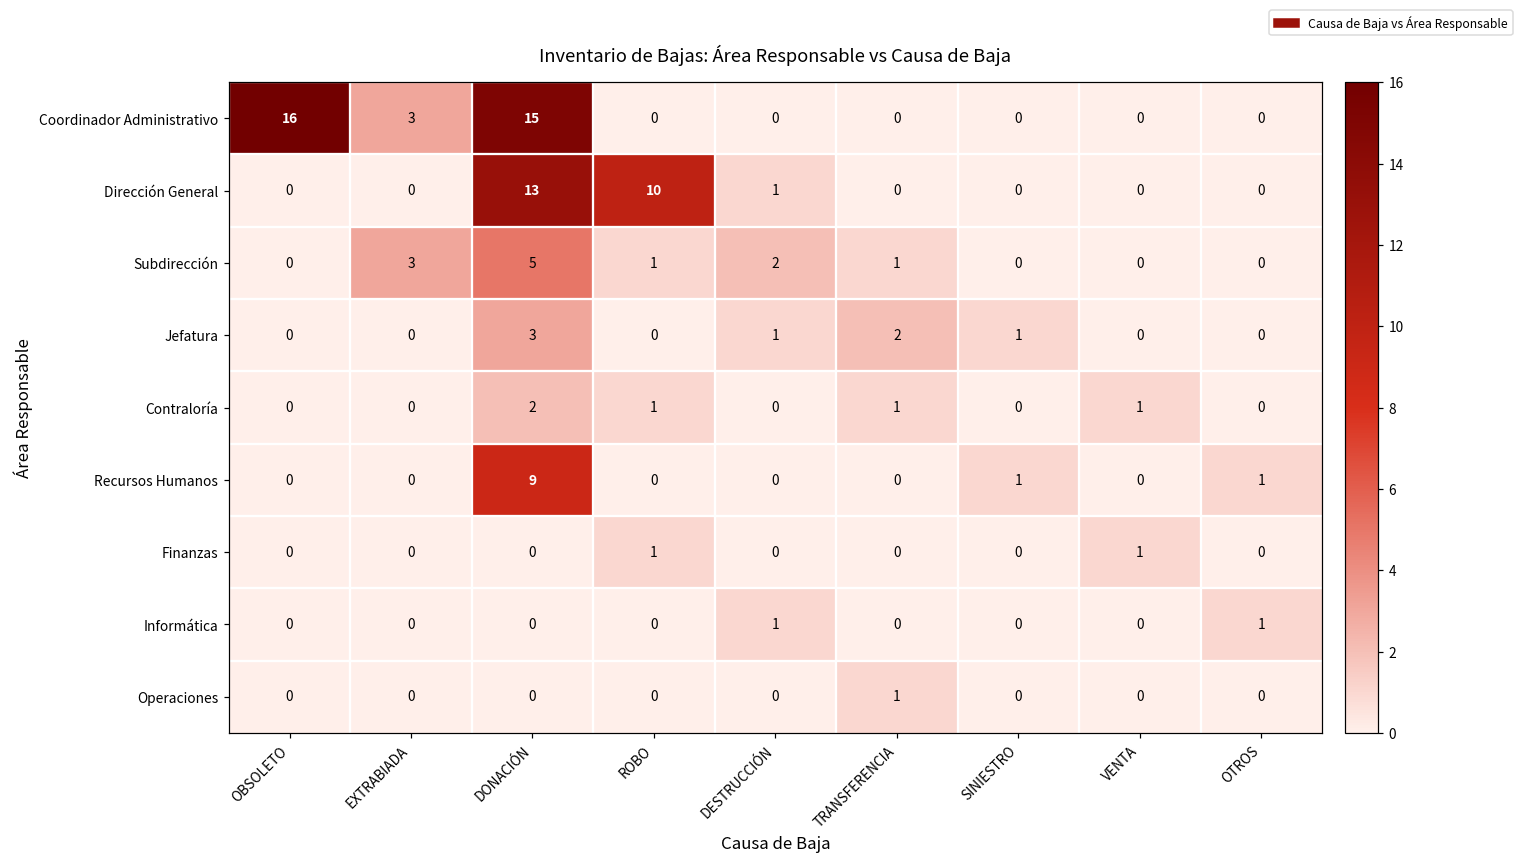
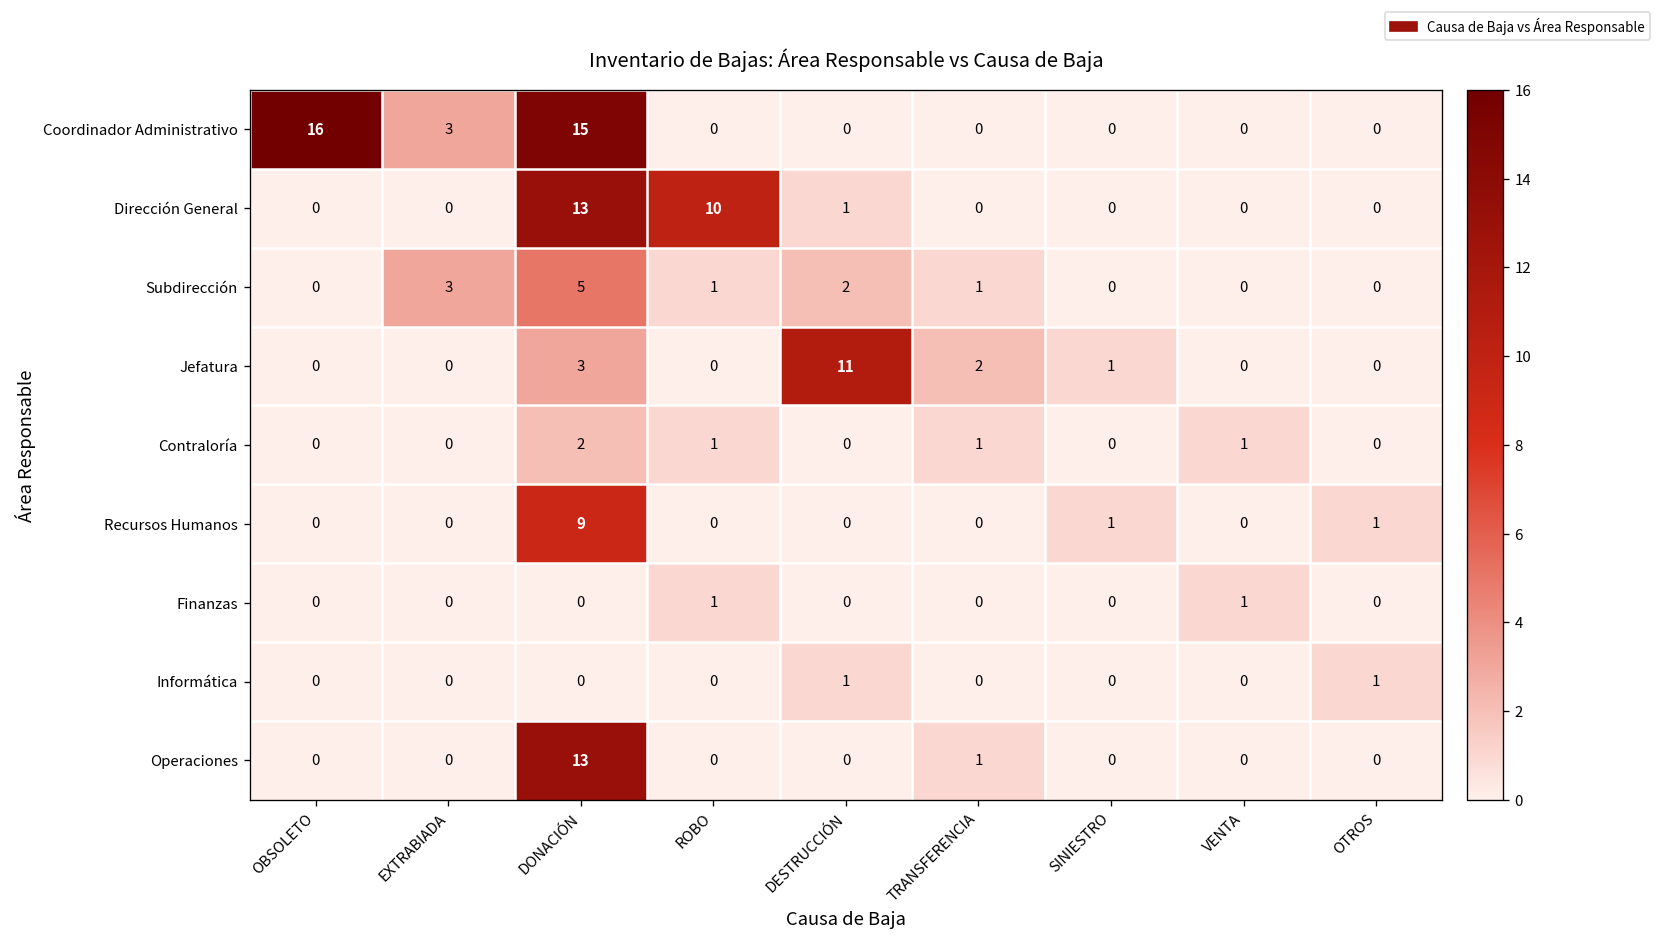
Jefatura, DESTRUCCIÓN: 1 -> 11
Operaciones, DONACIÓN: 0 -> 13
